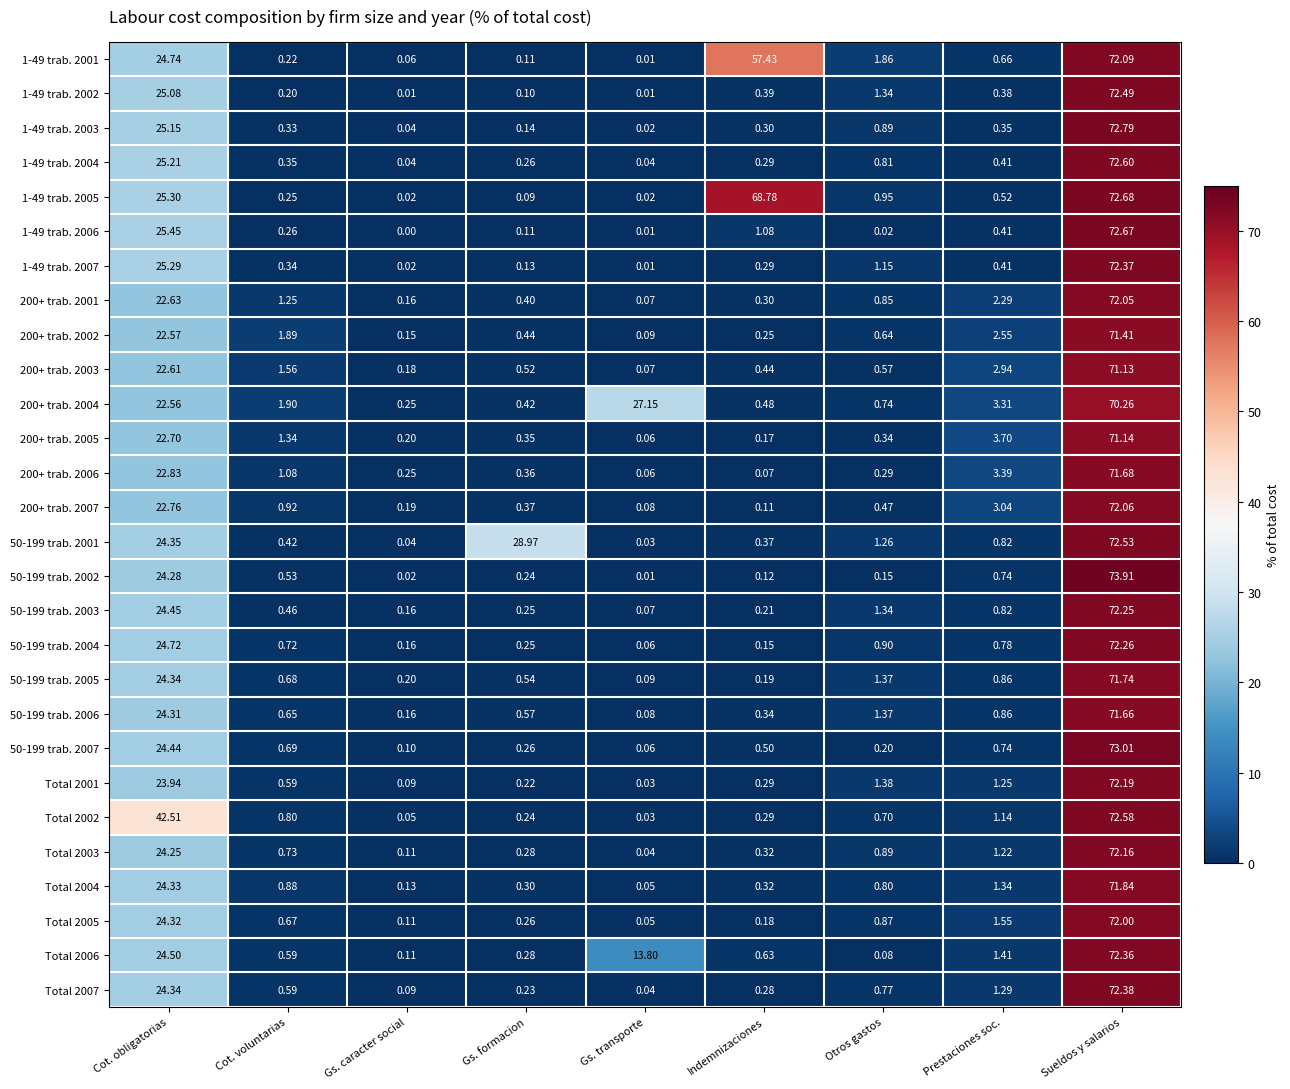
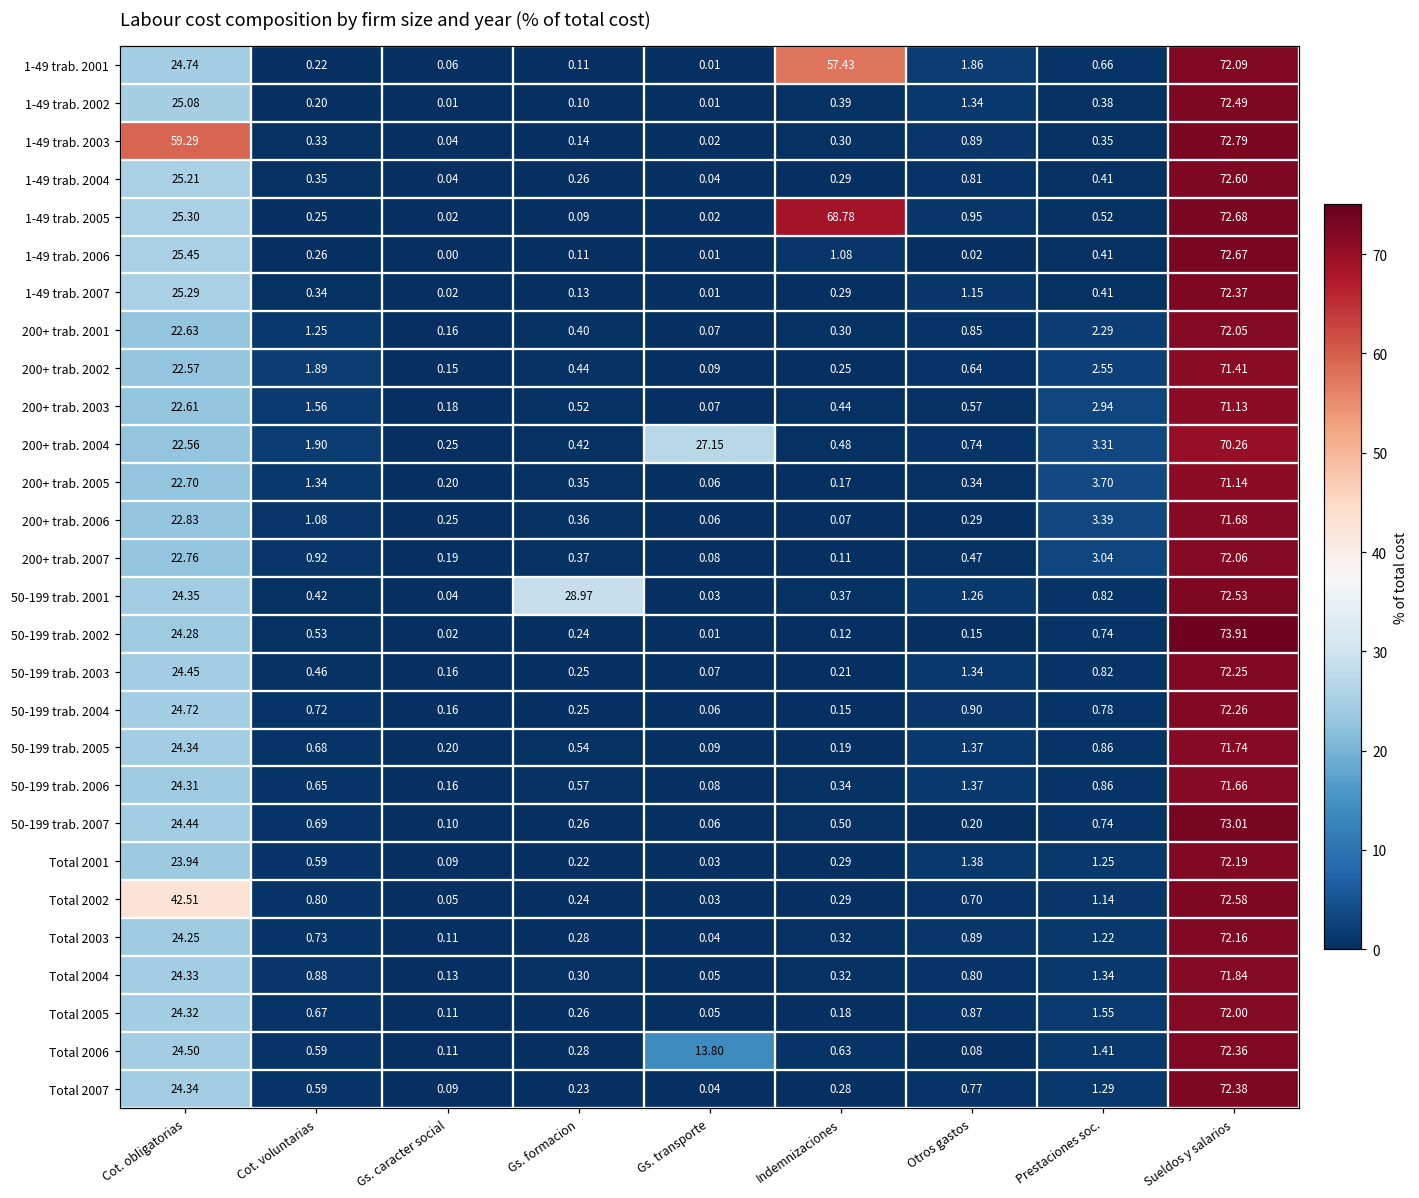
1-49 trab. 2003, Cot. obligatorias: 25.15 -> 59.29
